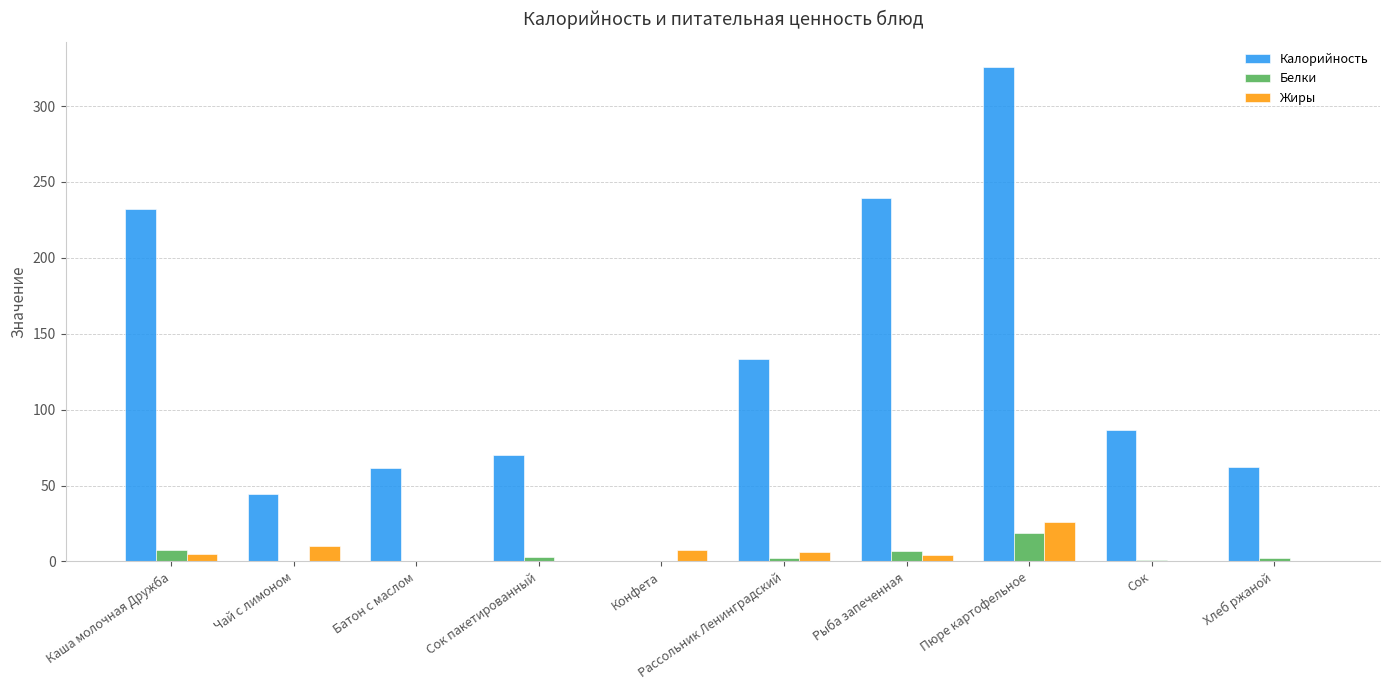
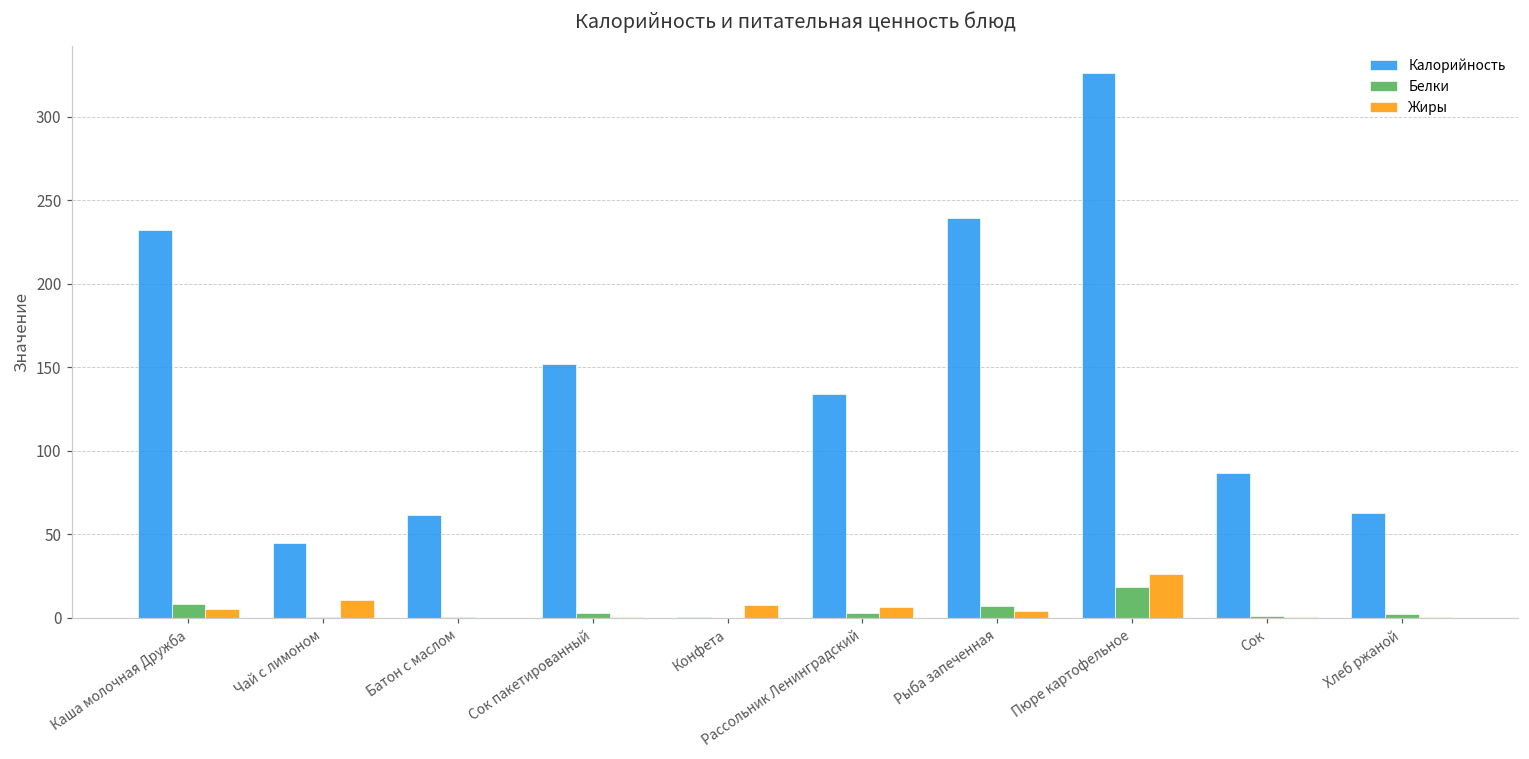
Калорийность, Сок пакетированный: 70 -> 152
